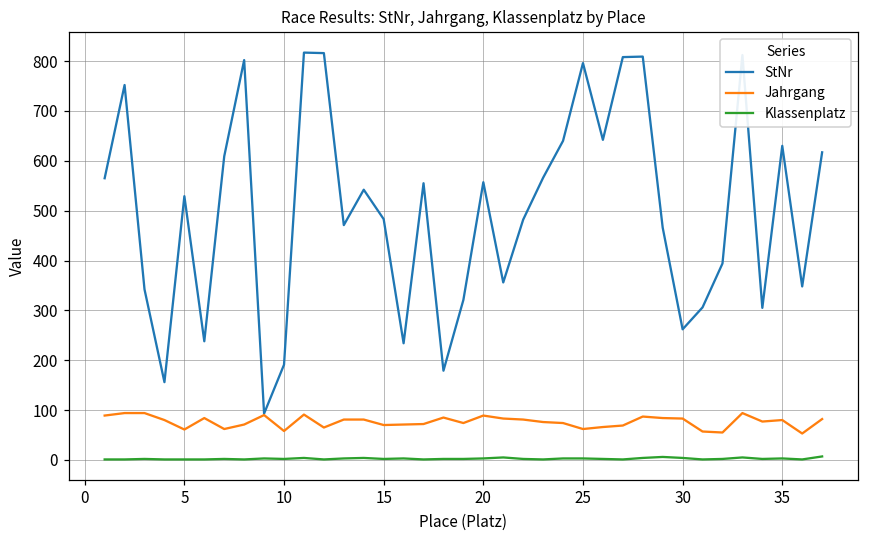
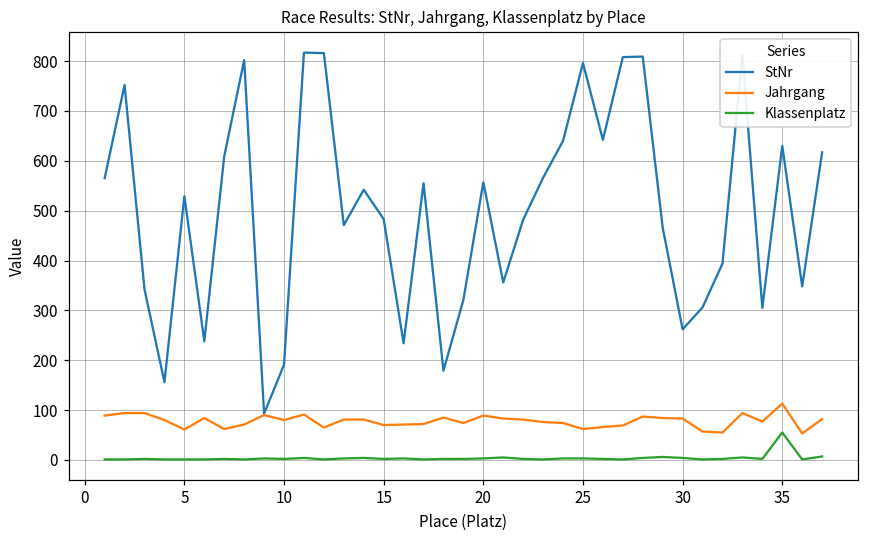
Jahrgang, 10: 60 -> 80
Jahrgang, 35: 80 -> 110
Klassenplatz, 35: 0 -> 60
